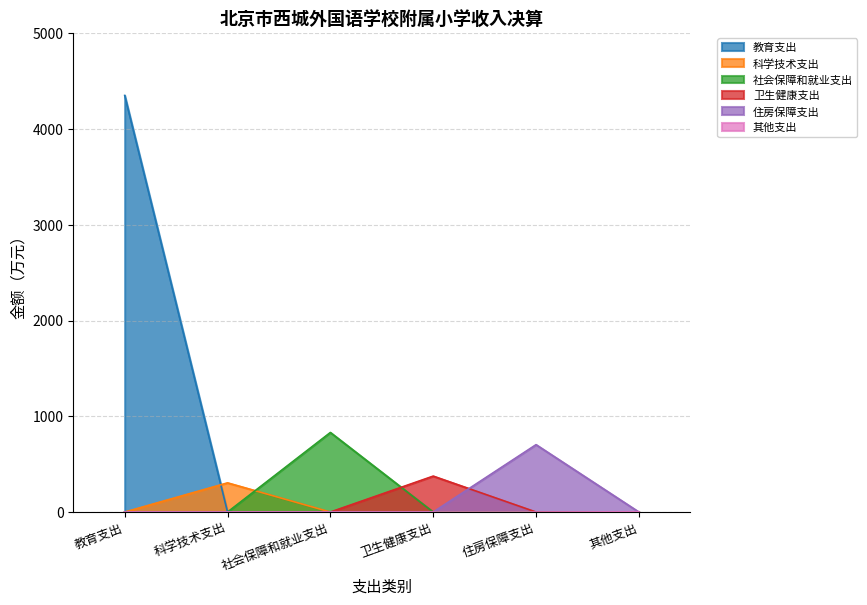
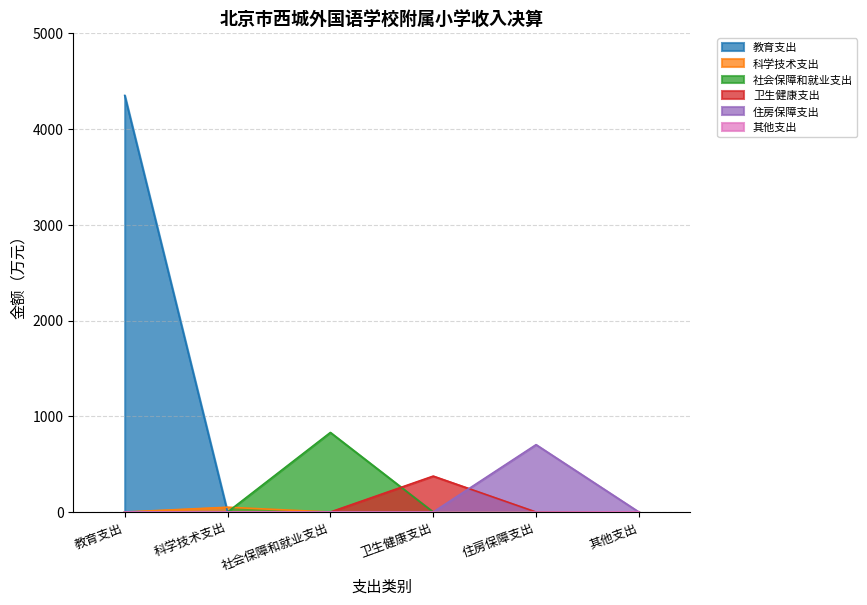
科学技术支出, 科学技术支出: 300 -> 100
